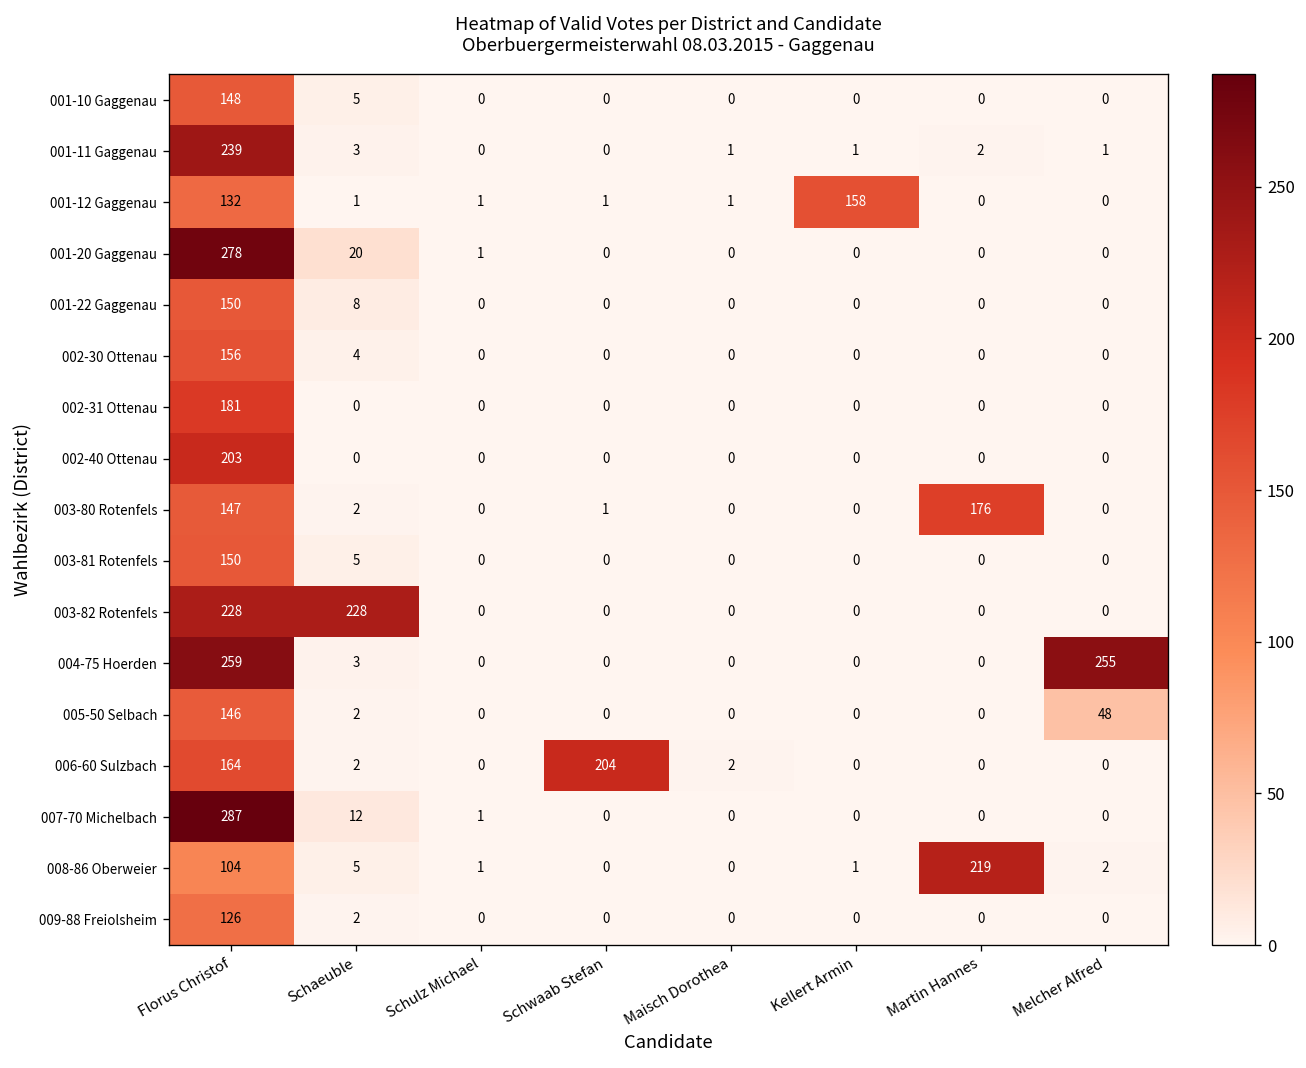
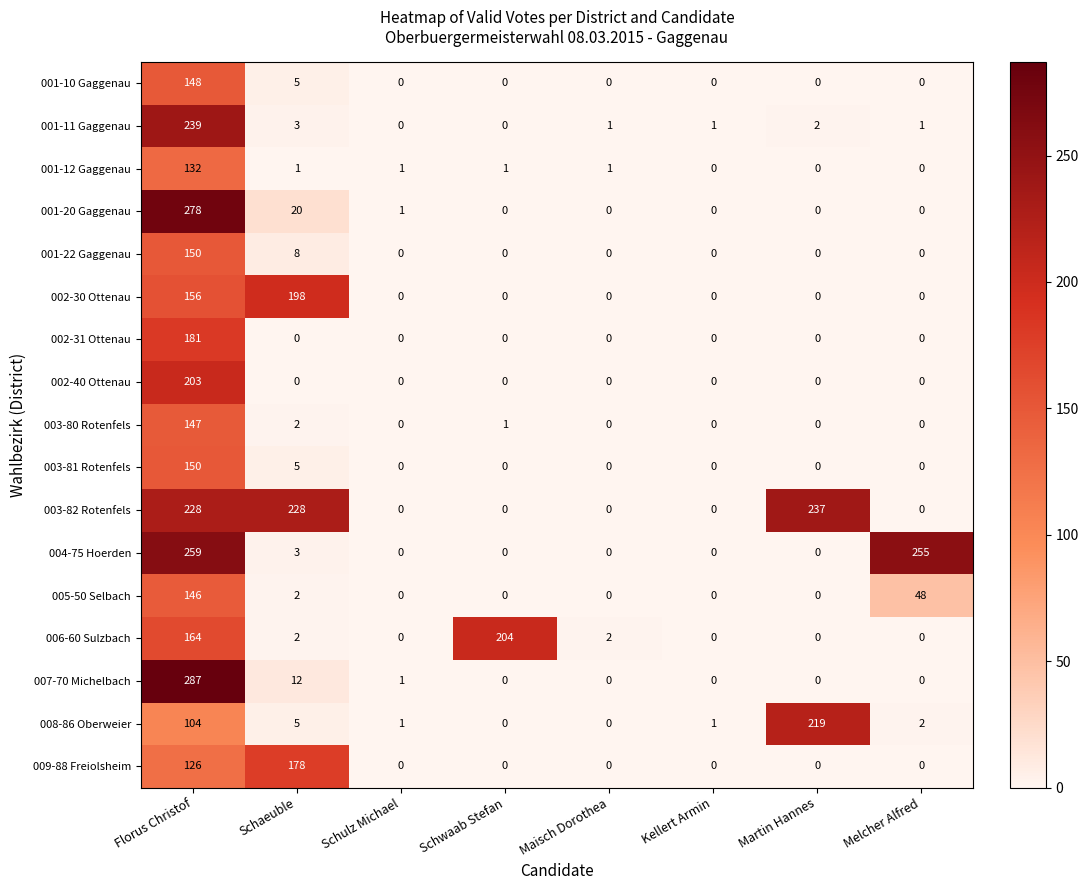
001-12 Gaggenau, Kellert Armin: 158 -> 0
002-30 Ottenau, Schaeuble: 4 -> 198
003-80 Rotenfels, Martin Hannes: 176 -> 0
003-82 Rotenfels, Martin Hannes: 0 -> 237
009-88 Freiolsheim, Schaeuble: 2 -> 178
